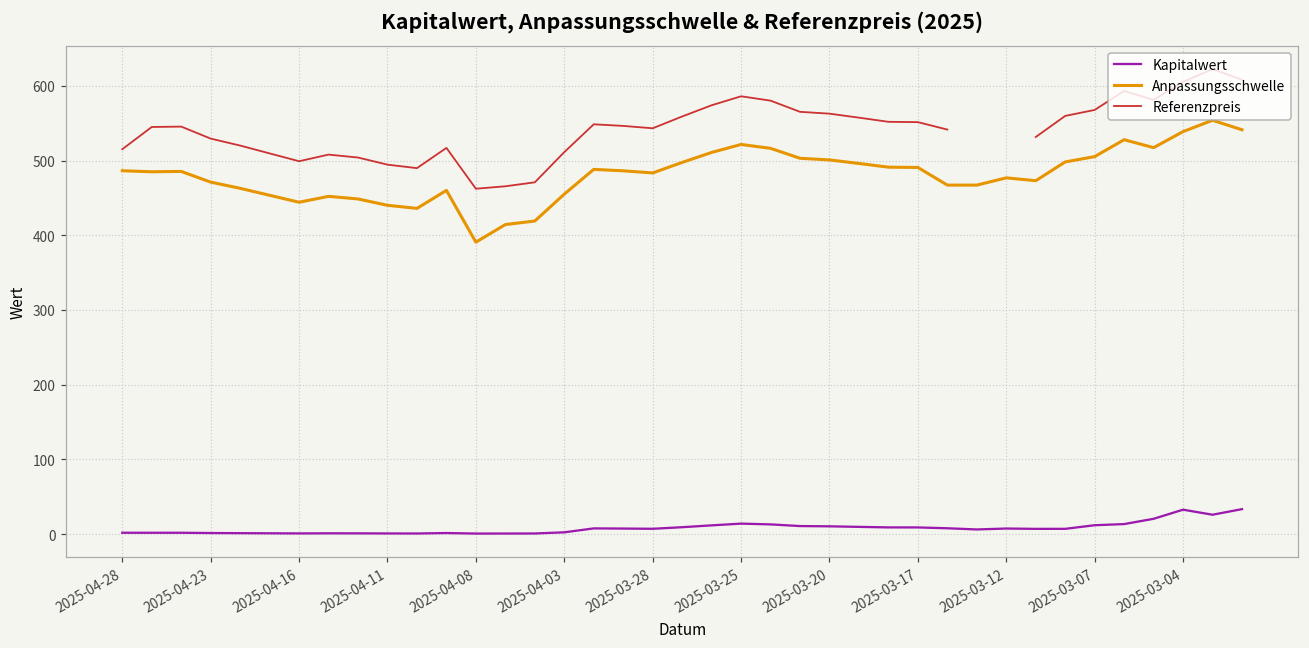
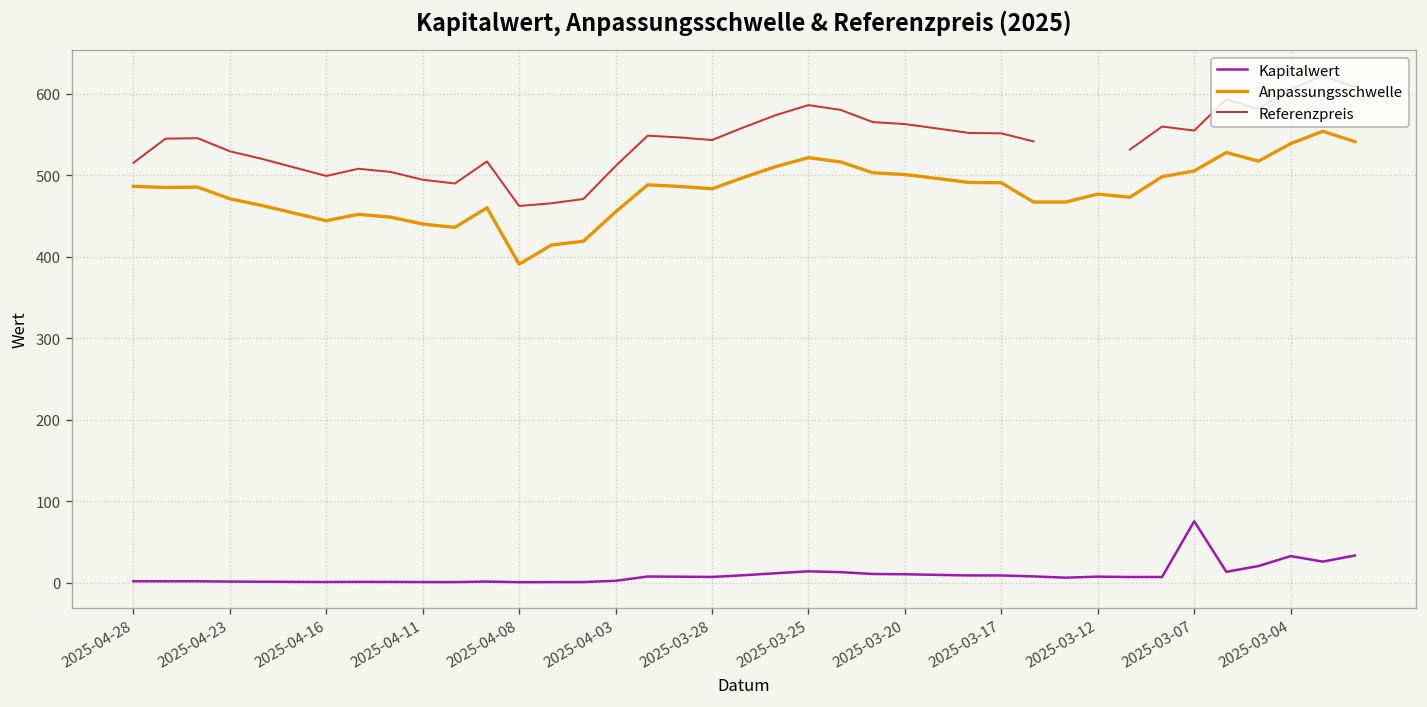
Kapitalwert, 2025-03-07: 10 -> 80
Referenzpreis, 2025-03-07: 570 -> 550
